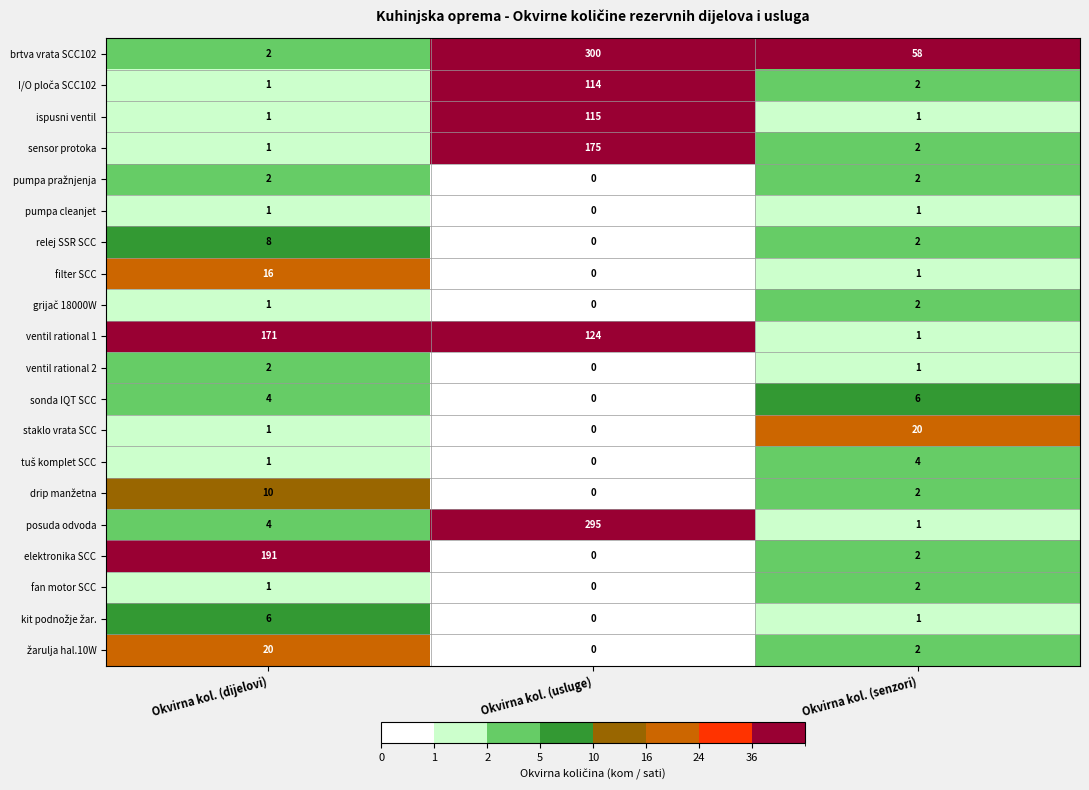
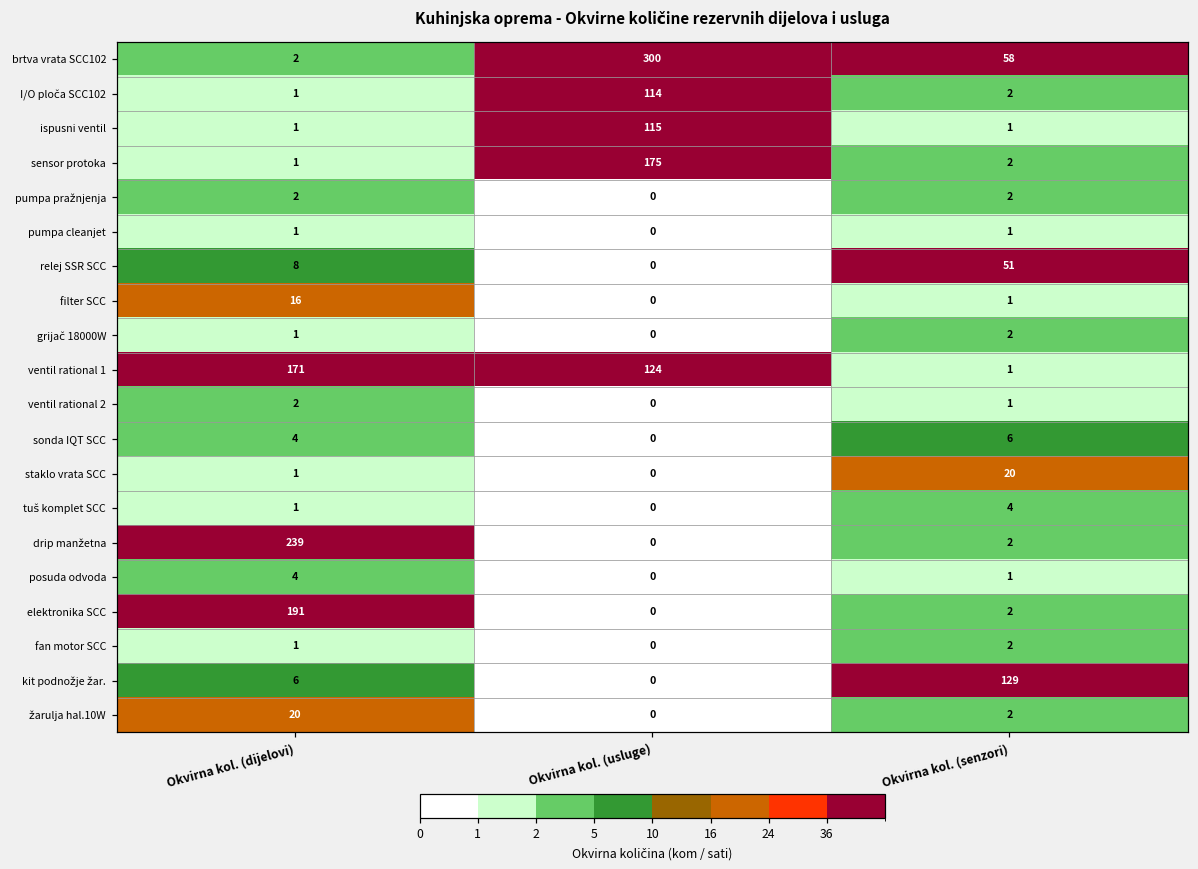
relej SSR SCC, Okvirna kol. (senzori): 2 -> 51
drip manžetna, Okvirna kol. (dijelovi): 10 -> 239
posuda odvoda, Okvirna kol. (usluge): 295 -> 0
kit podnožje žar., Okvirna kol. (senzori): 1 -> 129
